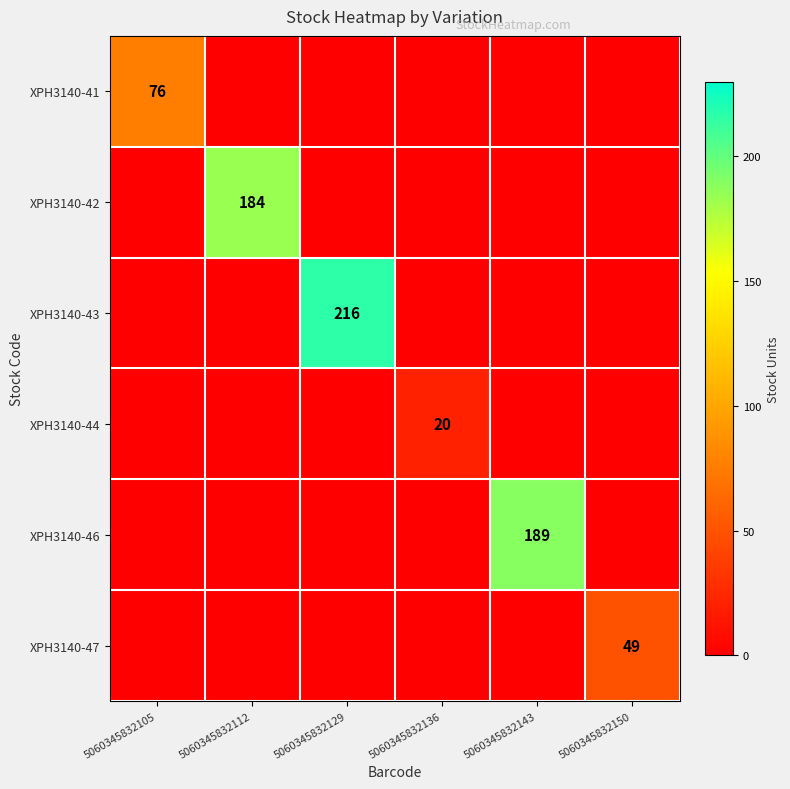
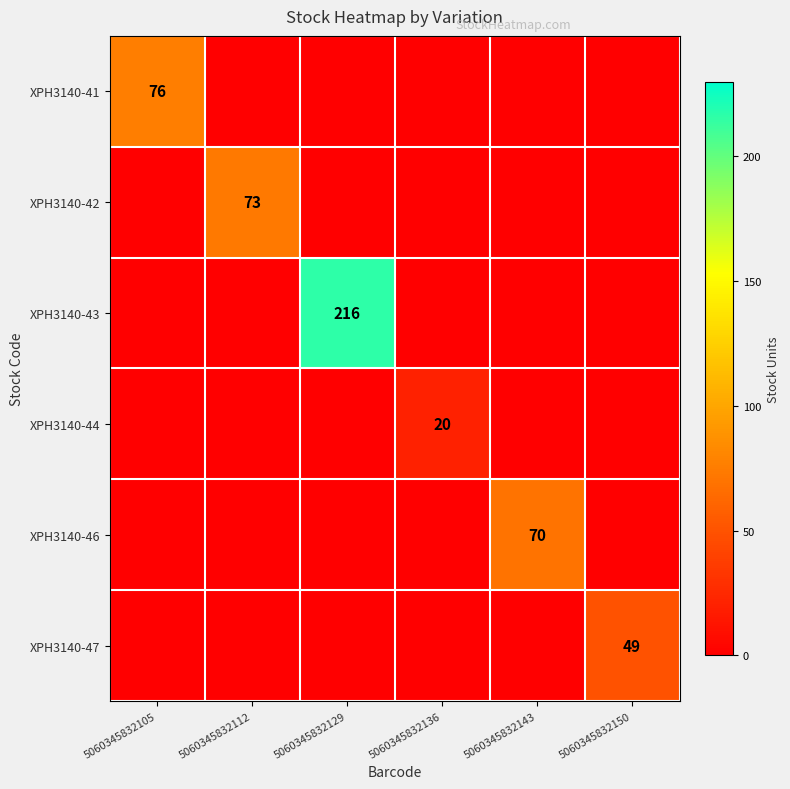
XPH3140-42, 5060345832112: 184 -> 73
XPH3140-46, 5060345832143: 189 -> 70
